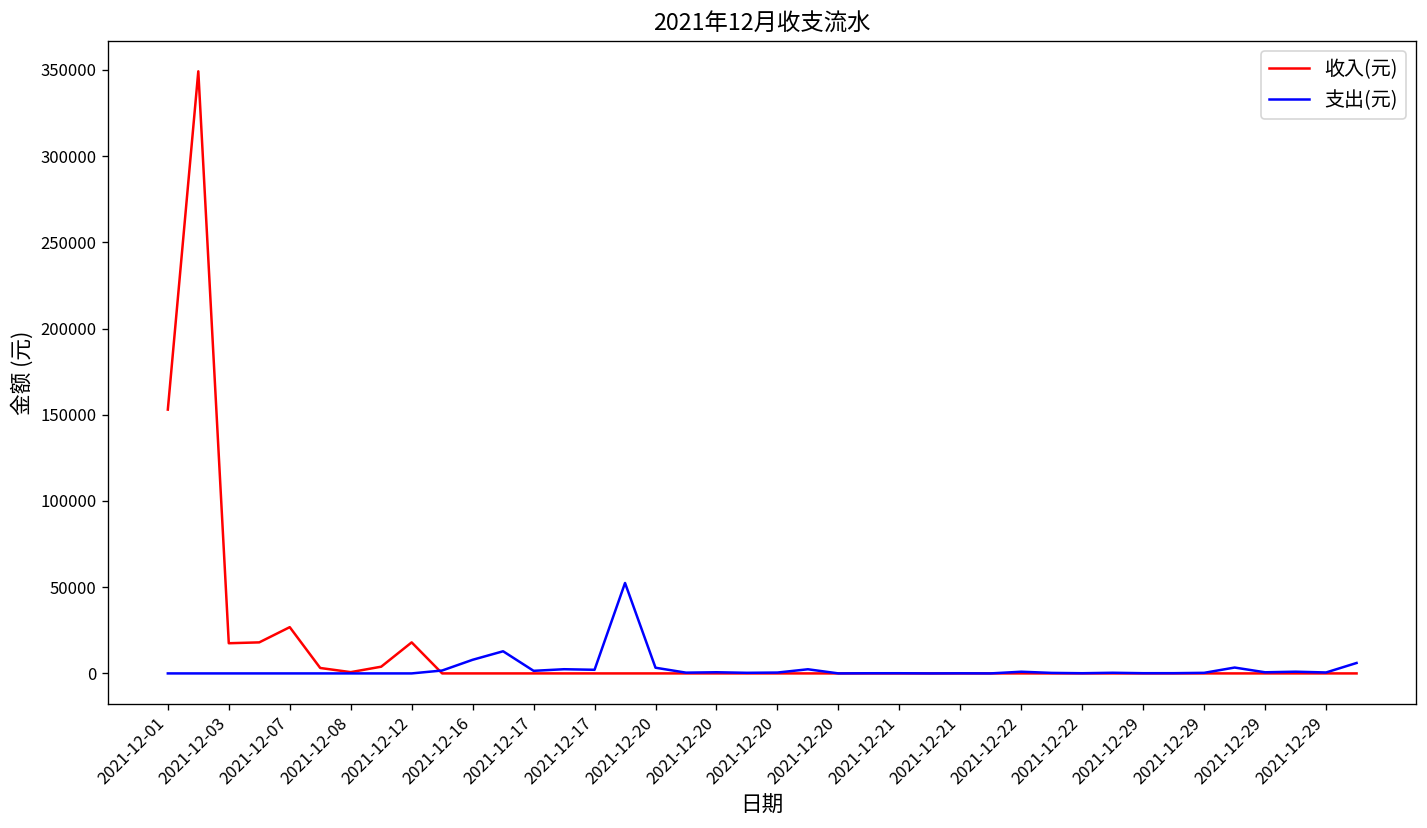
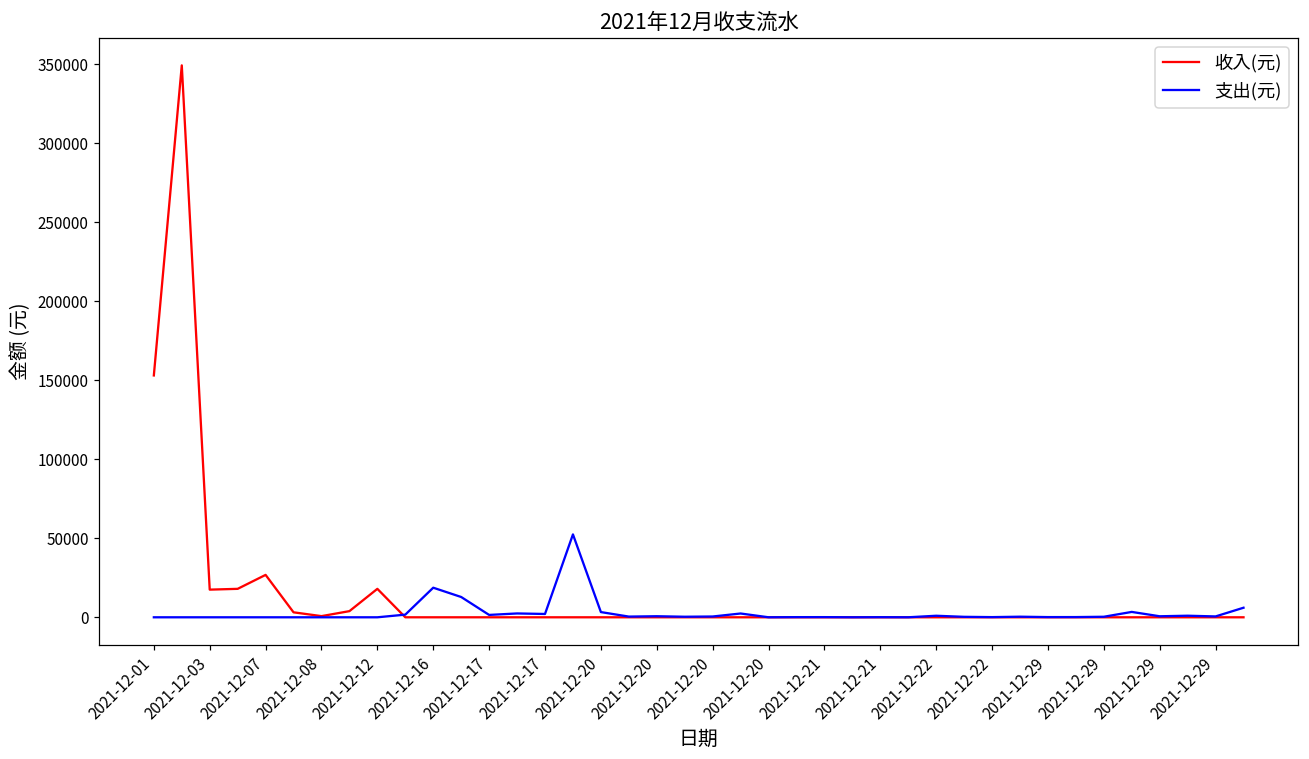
支出(元), 2021-12-16: 8000 -> 19000
